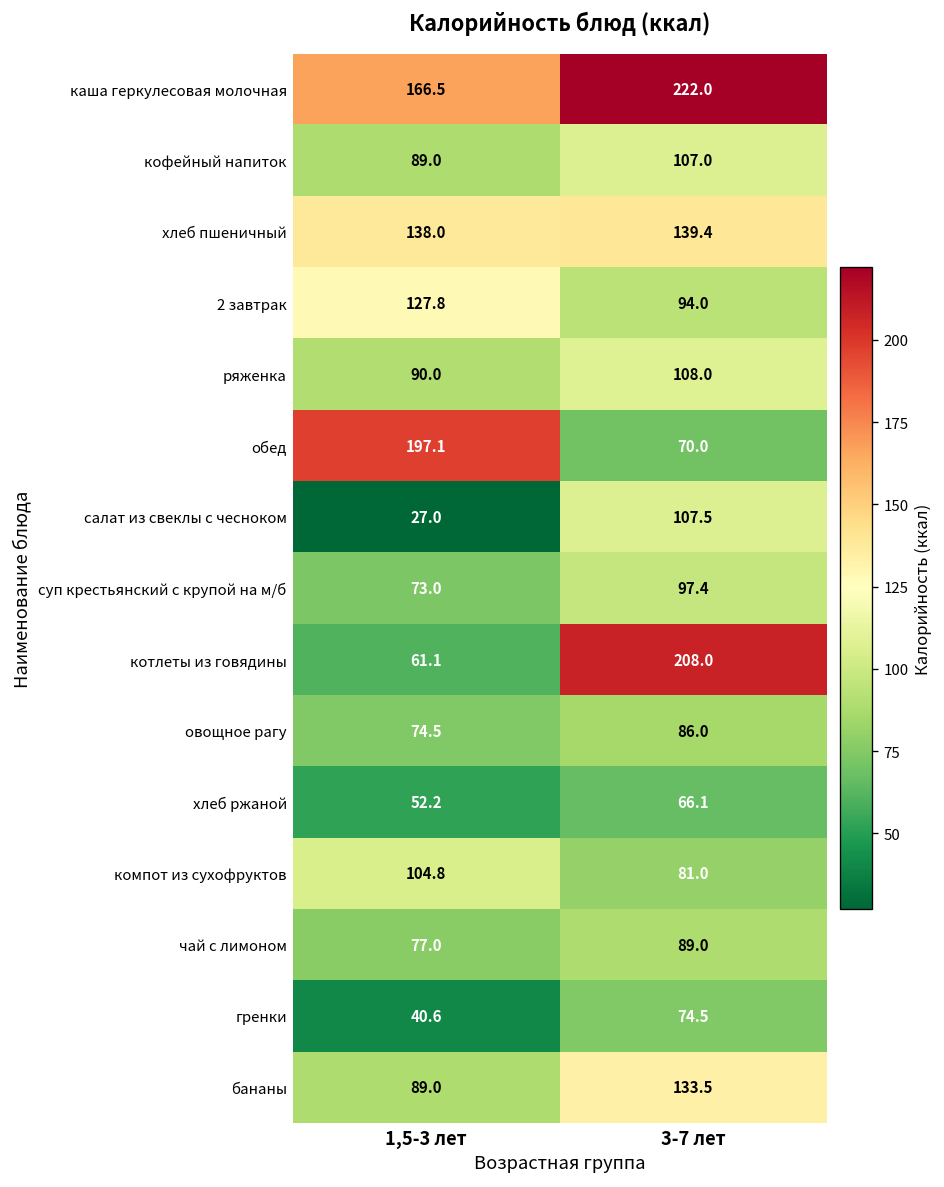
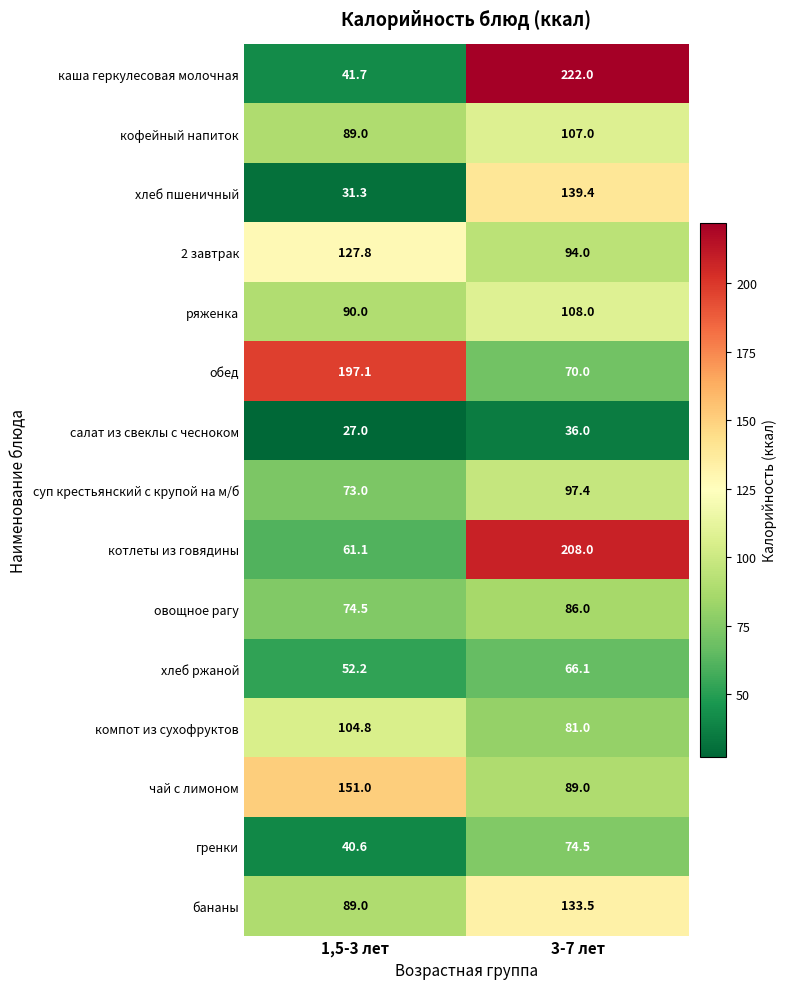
каша геркулесовая молочная, 1,5-3 лет: 166.5 -> 41.7
хлеб пшеничный, 1,5-3 лет: 138.0 -> 31.3
салат из свеклы с чесноком, 3-7 лет: 107.5 -> 36.0
чай с лимоном, 1,5-3 лет: 77.0 -> 151.0
